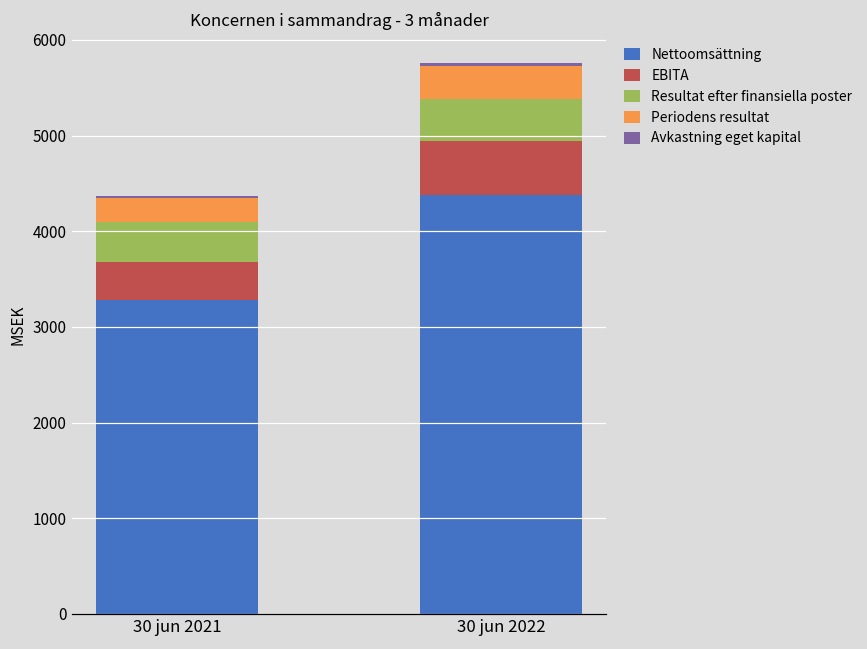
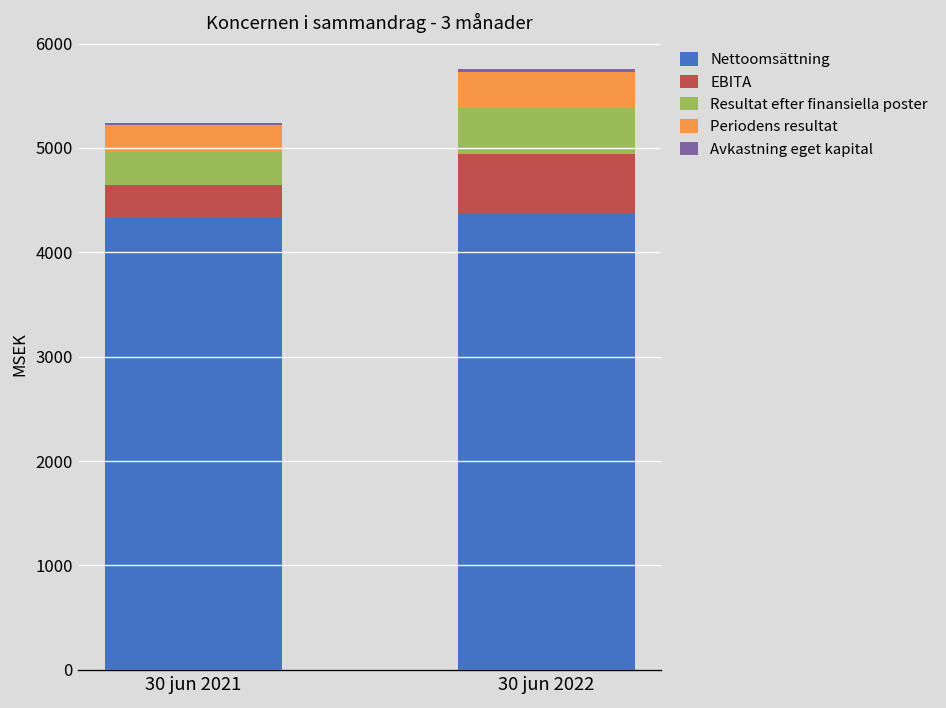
Nettoomsättning, 30 jun 2021: 3300 -> 4300
EBITA, 30 jun 2021: 400 -> 300
Resultat efter finansiella poster, 30 jun 2021: 400 -> 300
